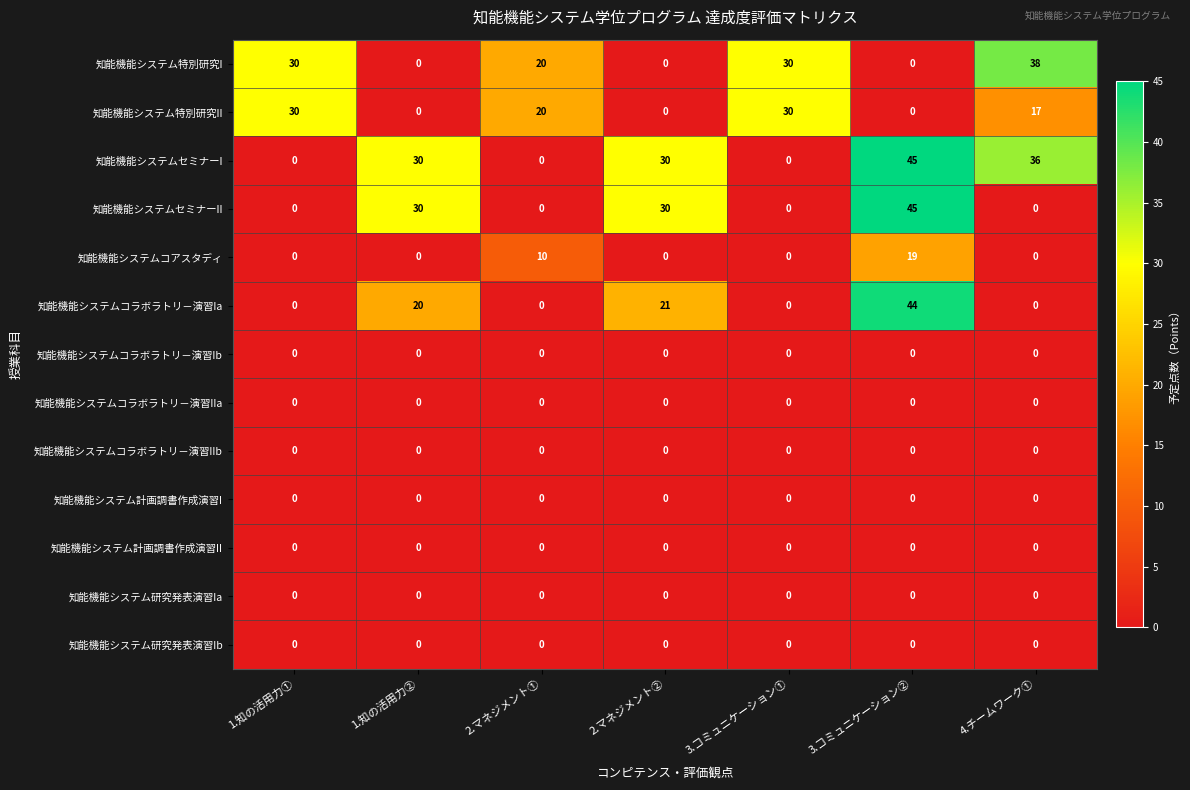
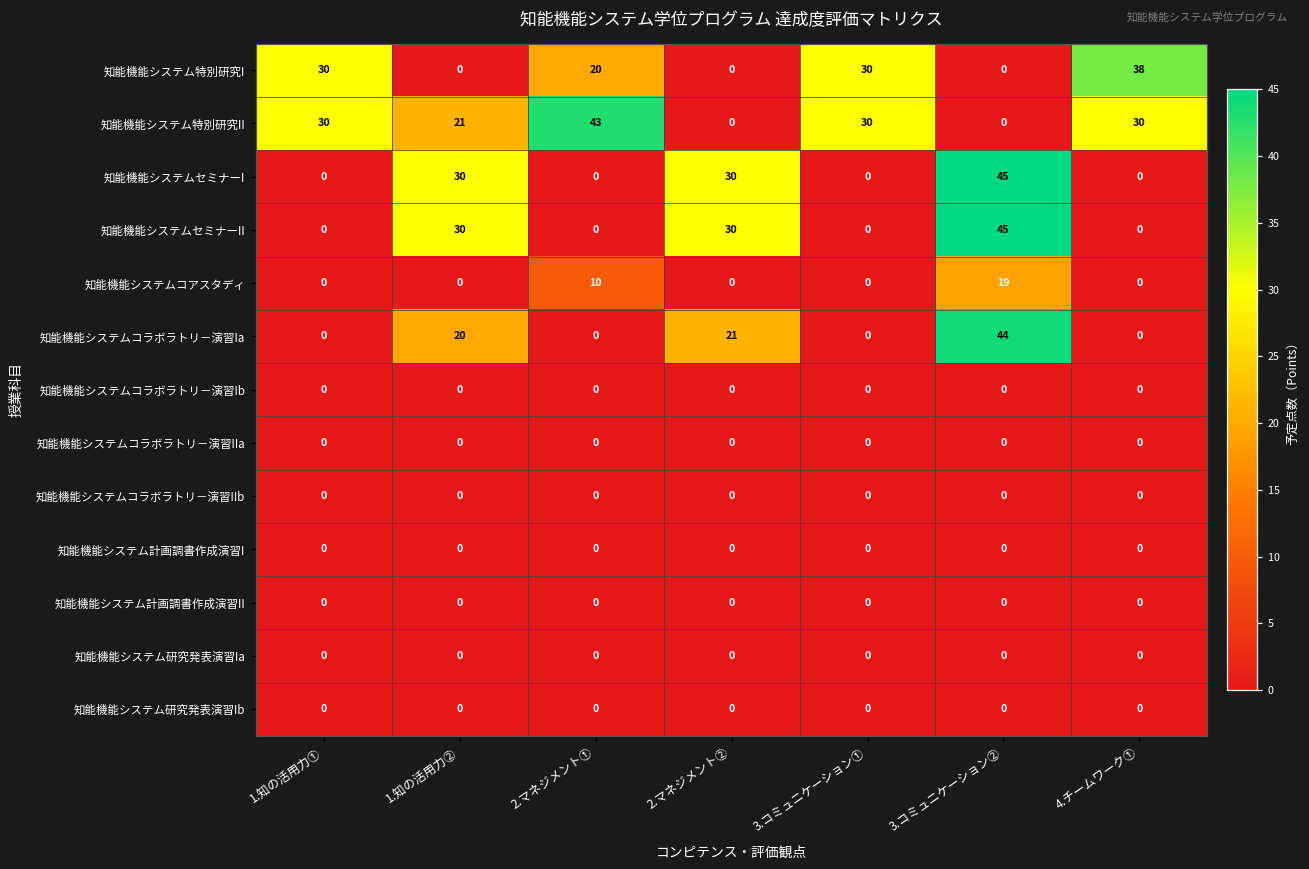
知能機能システム特別研究II, 1.知の活用力②: 0 -> 21
知能機能システム特別研究II, 2.マネジメント①: 20 -> 43
知能機能システム特別研究II, 4.チームワーク①: 17 -> 30
知能機能システムセミナーI, 4.チームワーク①: 36 -> 0
